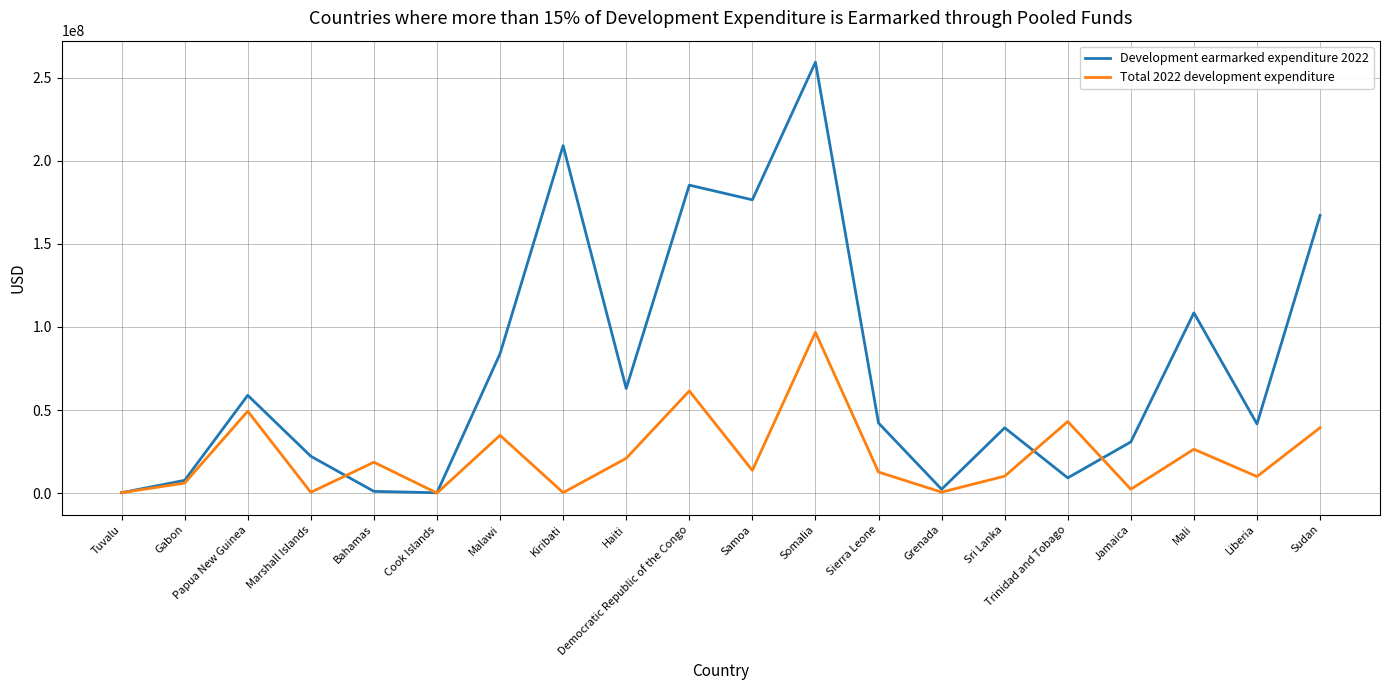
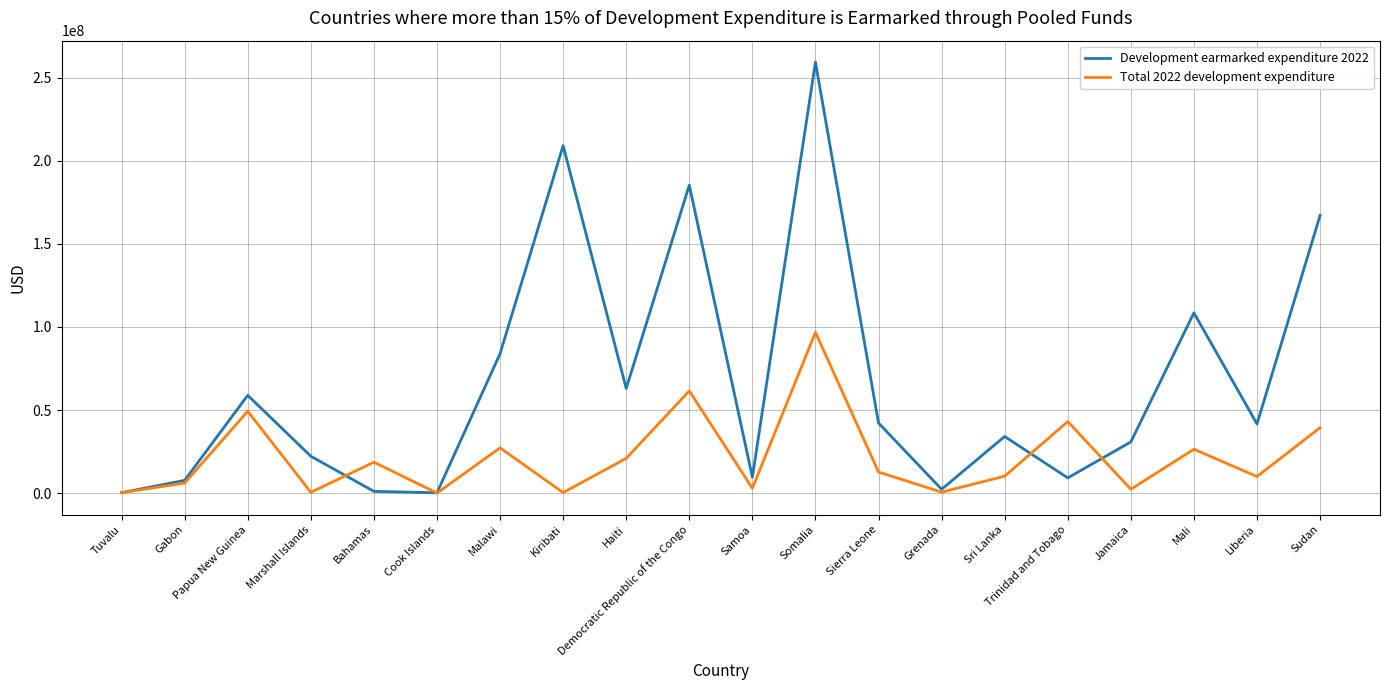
Total 2022 development expenditure, Malawi: 35000000 -> 27000000
Development earmarked expenditure 2022, Samoa: 177000000 -> 10000000
Total 2022 development expenditure, Samoa: 14000000 -> 3000000
Development earmarked expenditure 2022, Sri Lanka: 39000000 -> 34000000
